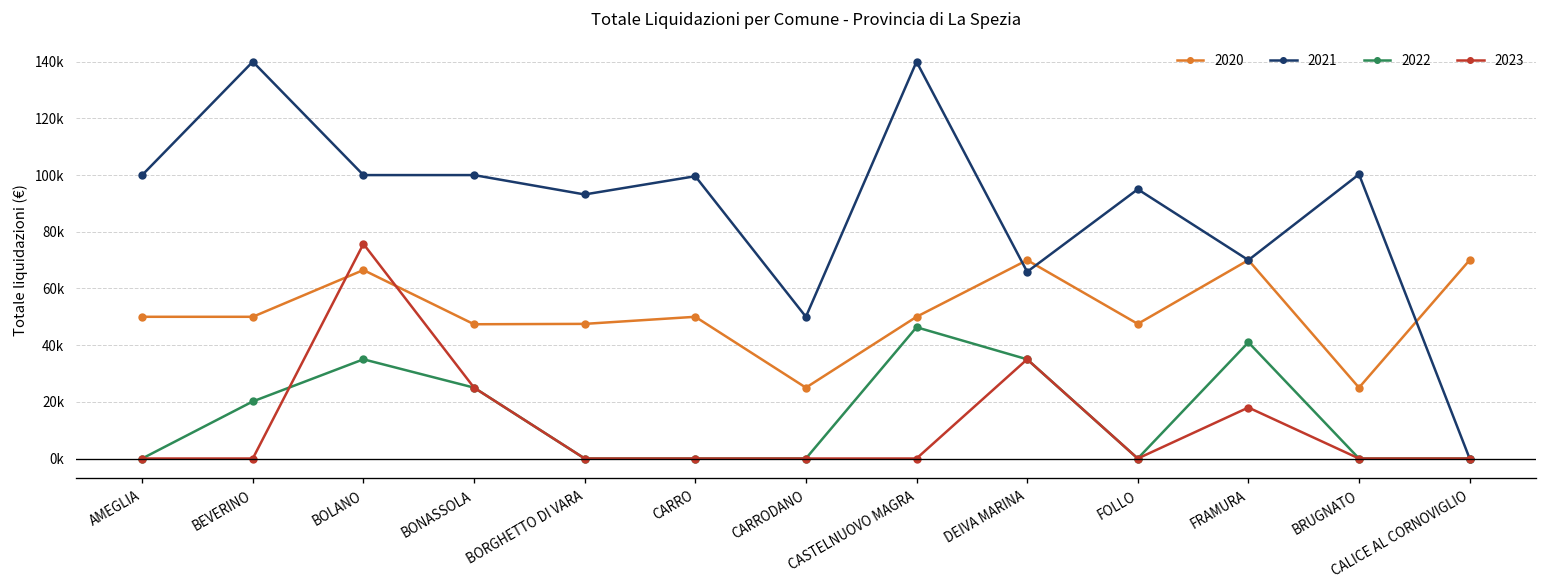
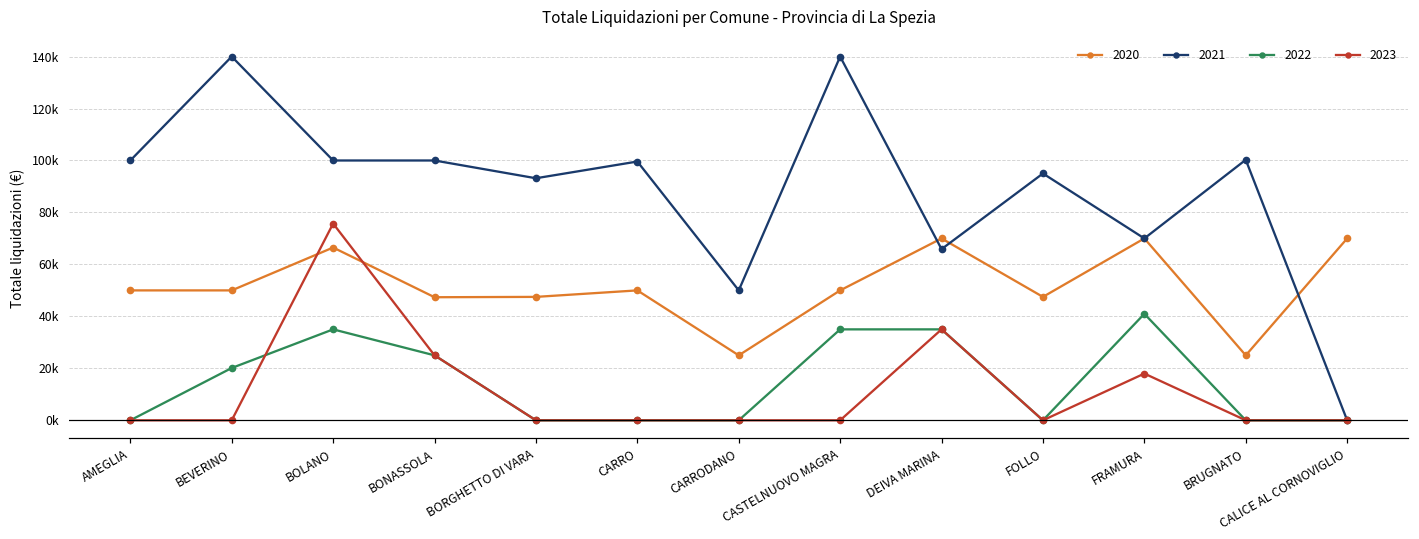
2022, CASTELNUOVO MAGRA: 46000 -> 35000
